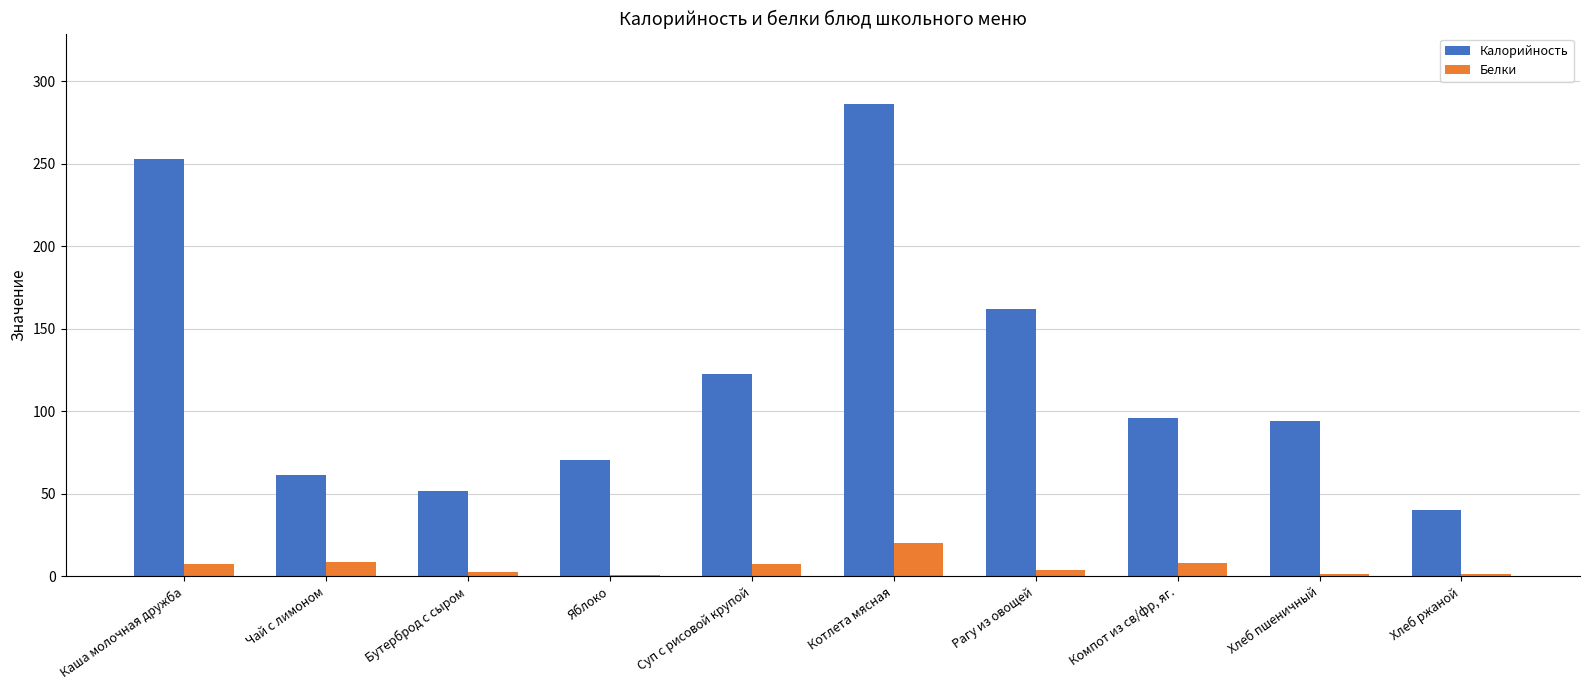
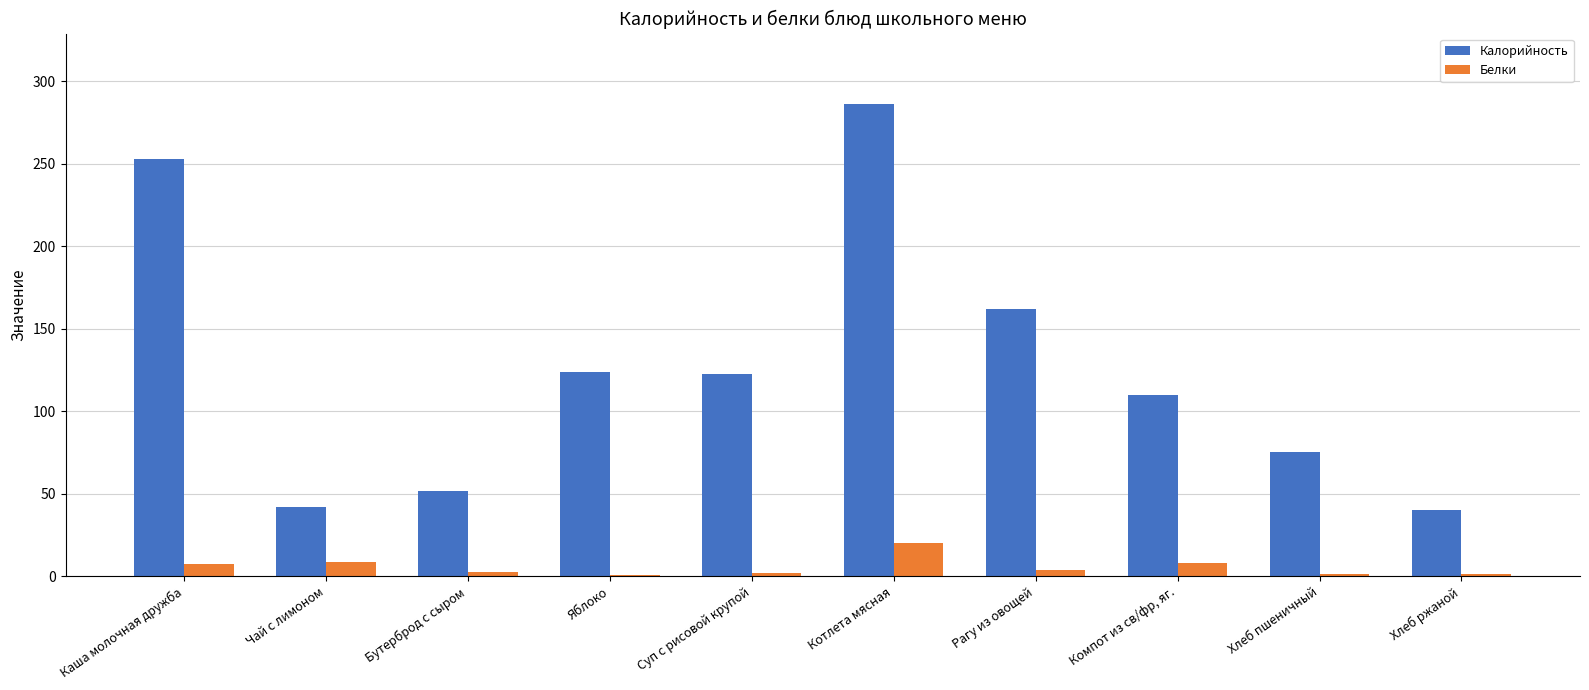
Калорийность, Чай с лимоном: 61 -> 42
Калорийность, Яблоко: 71 -> 124
Белки, Суп с рисовой крупой: 7 -> 2
Калорийность, Компот из св/фр, яг.: 96 -> 110
Калорийность, Хлеб пшеничный: 94 -> 75
